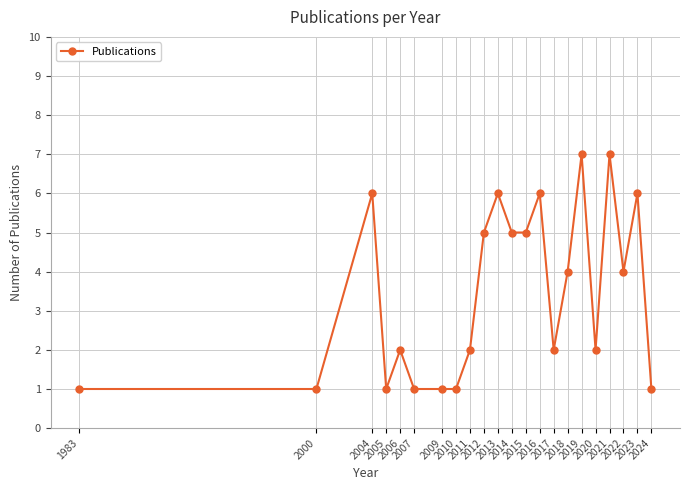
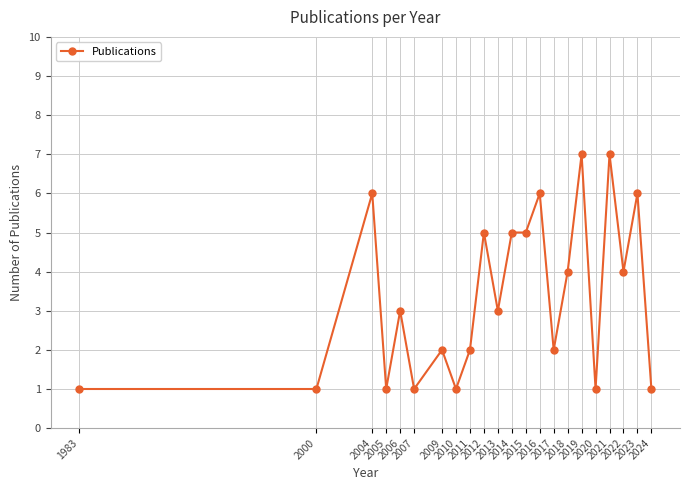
2006: 2 -> 3
2009: 1 -> 2
2013: 6 -> 3
2020: 2 -> 1
